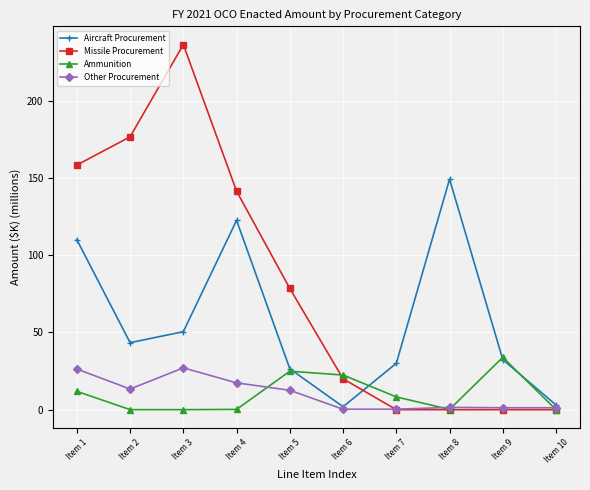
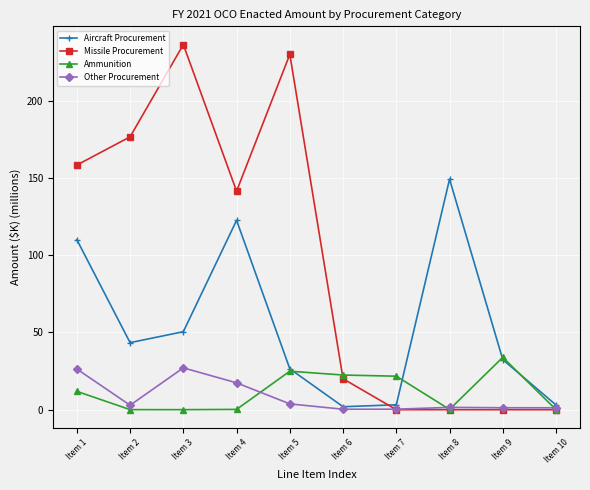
Other Procurement, Item 2: 13 -> 3
Missile Procurement, Item 5: 78 -> 230
Other Procurement, Item 5: 13 -> 4
Aircraft Procurement, Item 7: 30 -> 3
Ammunition, Item 7: 8 -> 22
